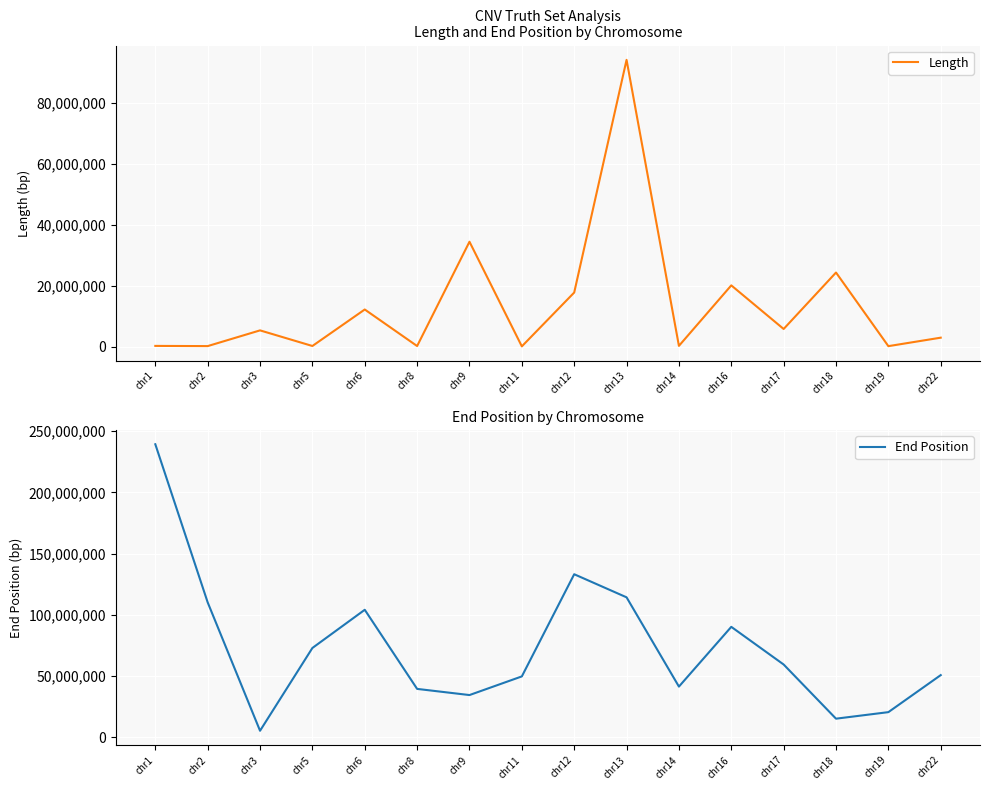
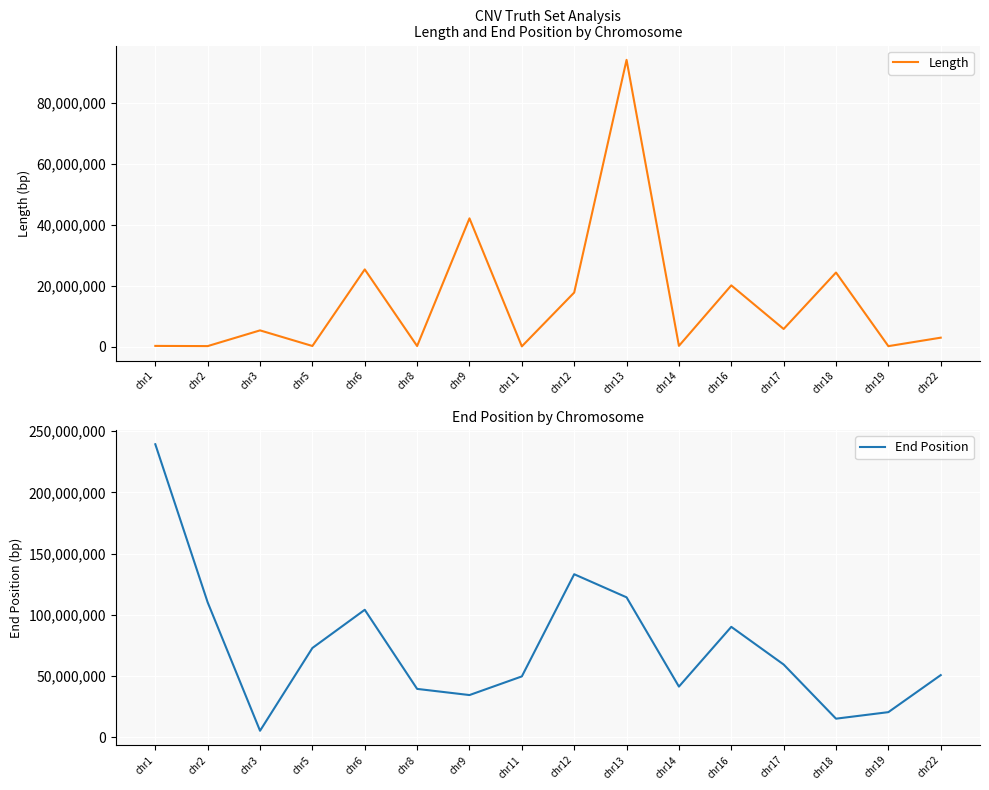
CNV Truth Set Analysis Length and End Position by Chromosome, chr6: 12,000,000 -> 25,000,000
CNV Truth Set Analysis Length and End Position by Chromosome, chr9: 34,000,000 -> 42,000,000
